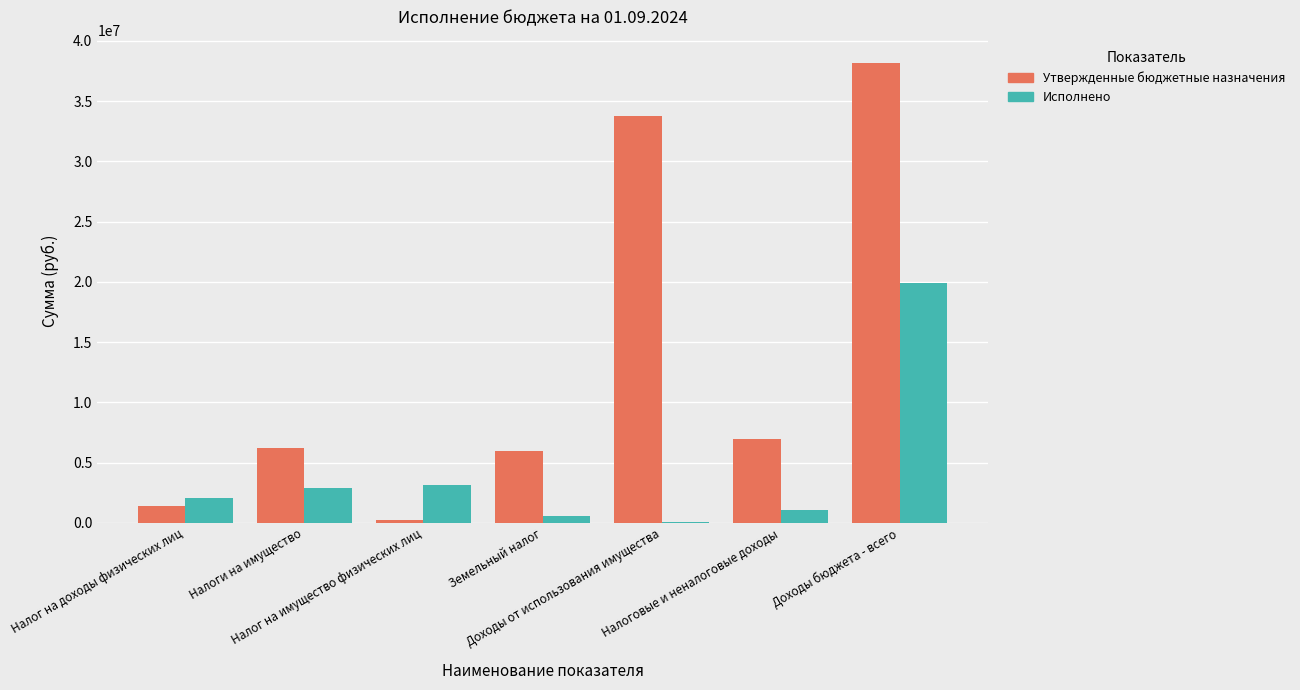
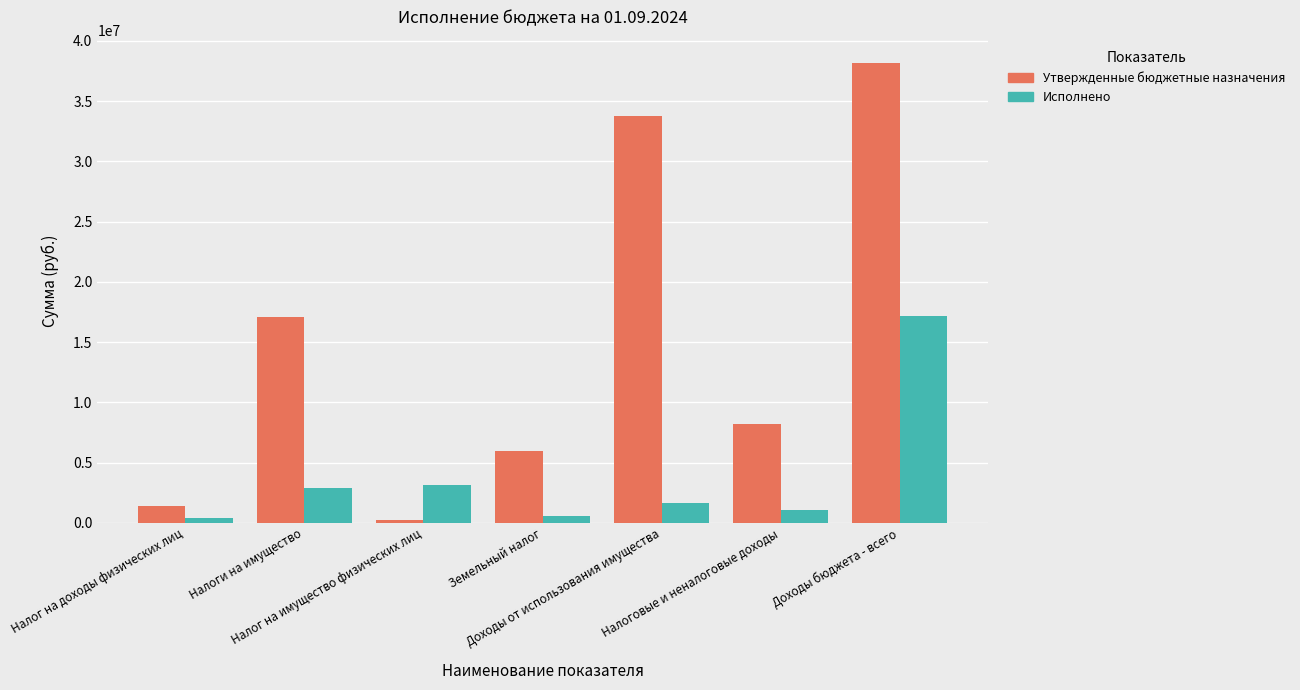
Исполнено, Налог на доходы физических лиц: 2000000 -> 400000
Утвержденные бюджетные назначения, Налоги на имущество: 6200000 -> 17100000
Исполнено, Доходы от использования имущества: 100000 -> 1600000
Утвержденные бюджетные назначения, Налоговые и неналоговые доходы: 6900000 -> 8200000
Исполнено, Доходы бюджета - всего: 19900000 -> 17200000
